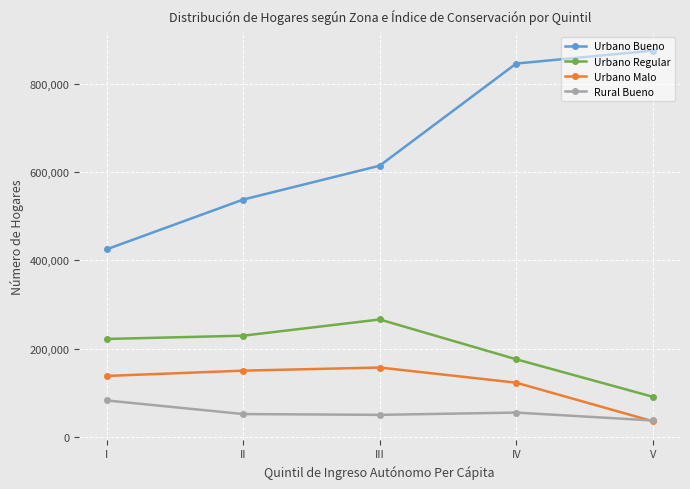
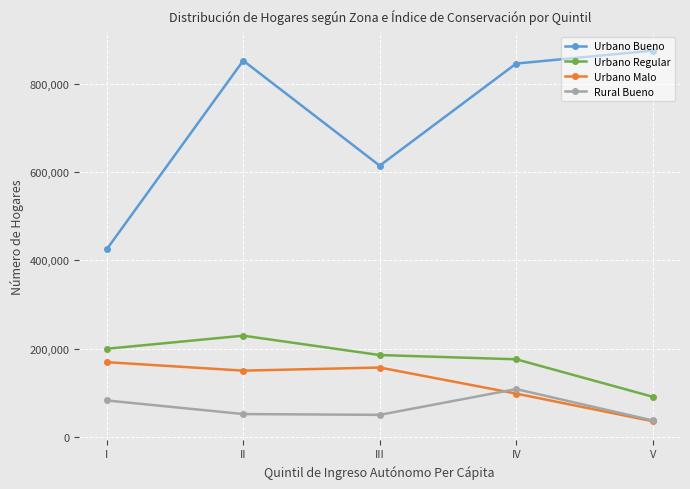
Urbano Regular, I: 220,000 -> 200,000
Urbano Malo, I: 140,000 -> 170,000
Urbano Bueno, II: 540,000 -> 850,000
Urbano Regular, III: 270,000 -> 190,000
Urbano Malo, IV: 120,000 -> 100,000
Rural Bueno, IV: 60,000 -> 110,000
